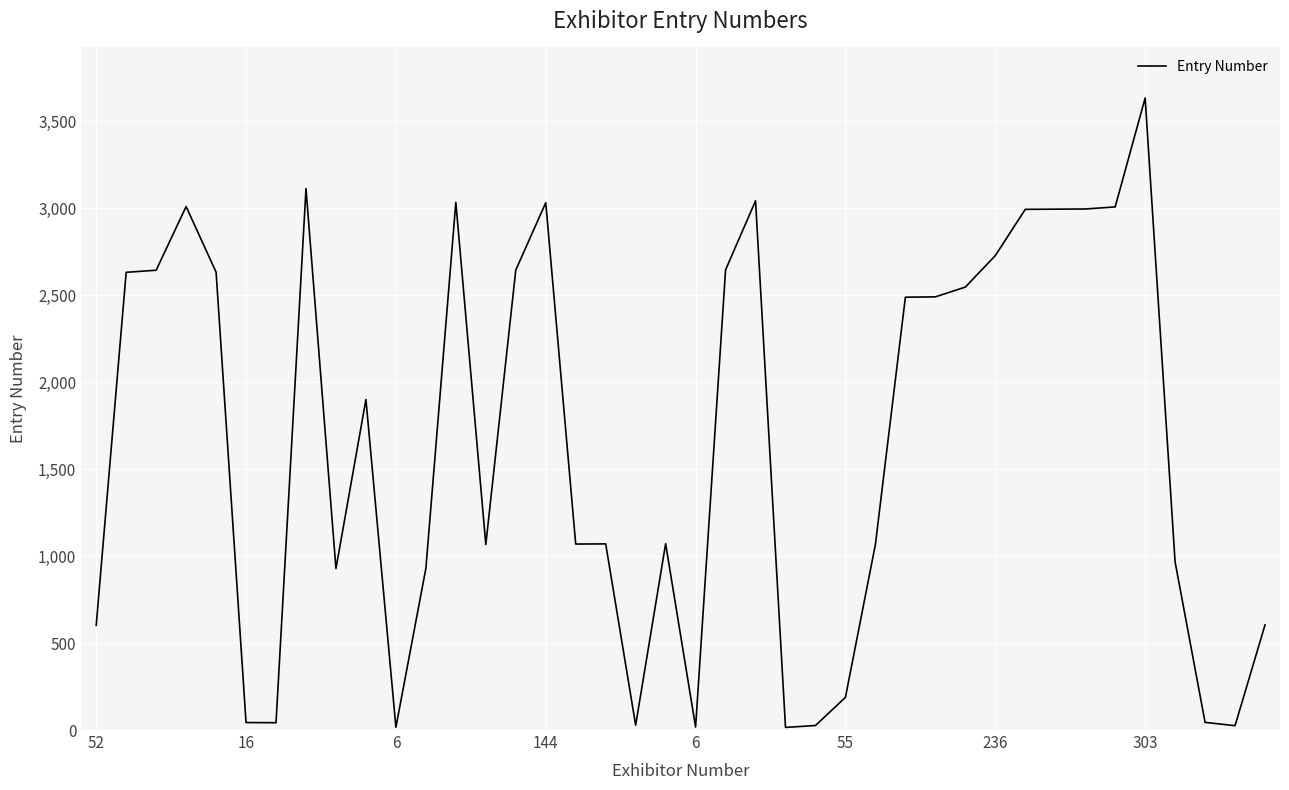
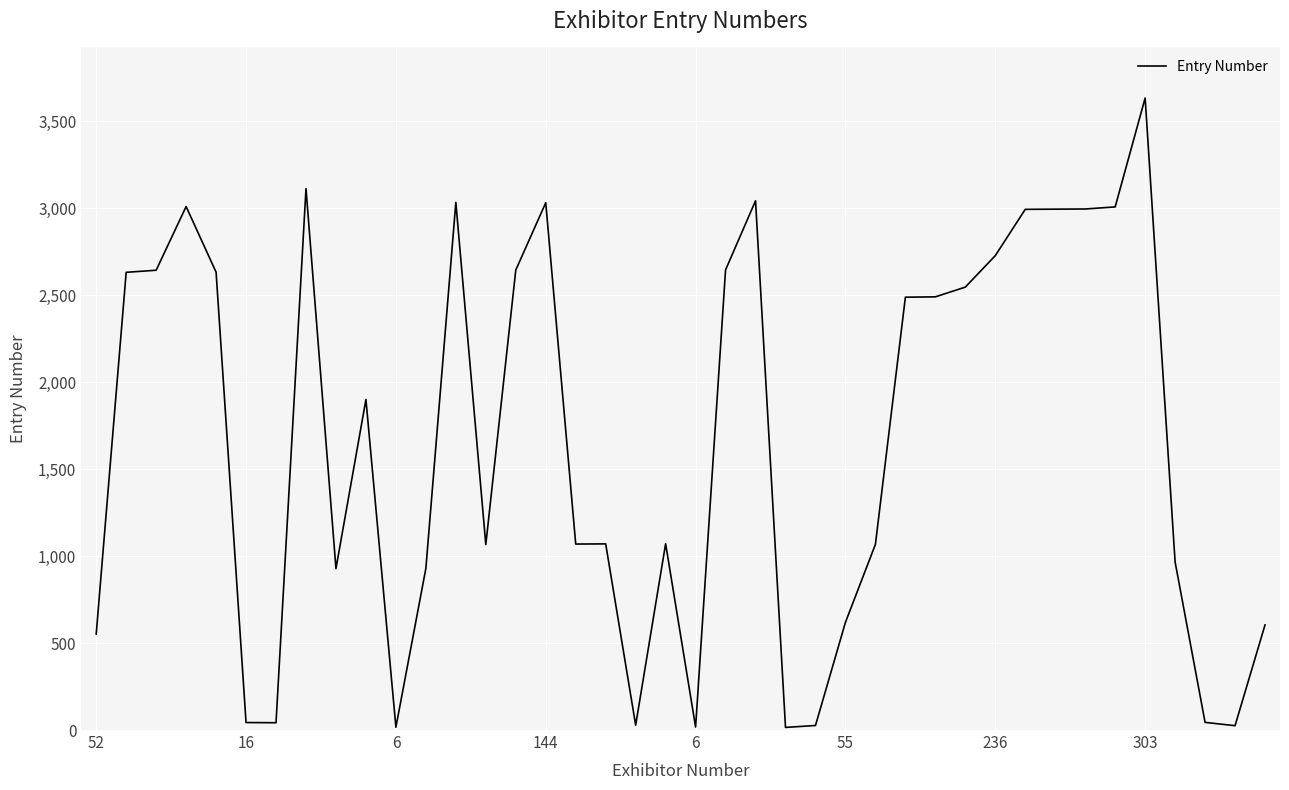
52: 600 -> 550
55: 190 -> 620
